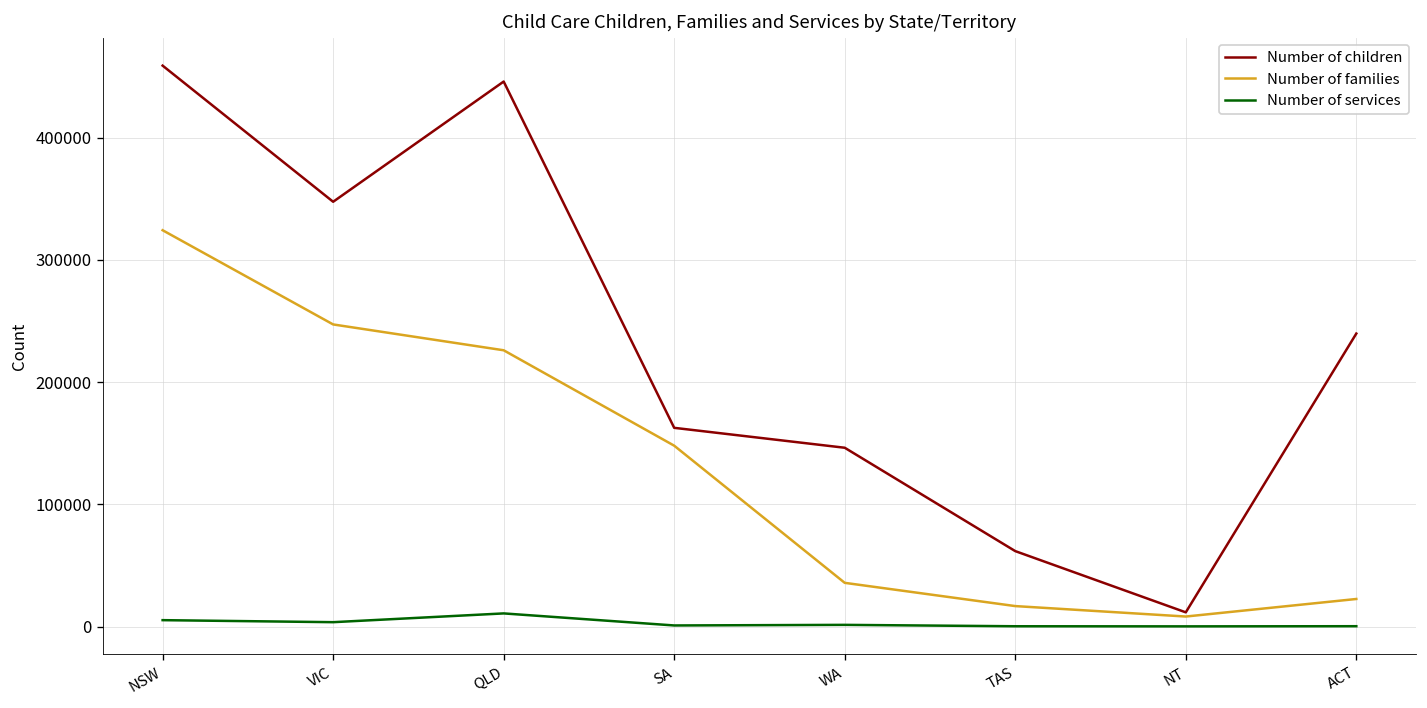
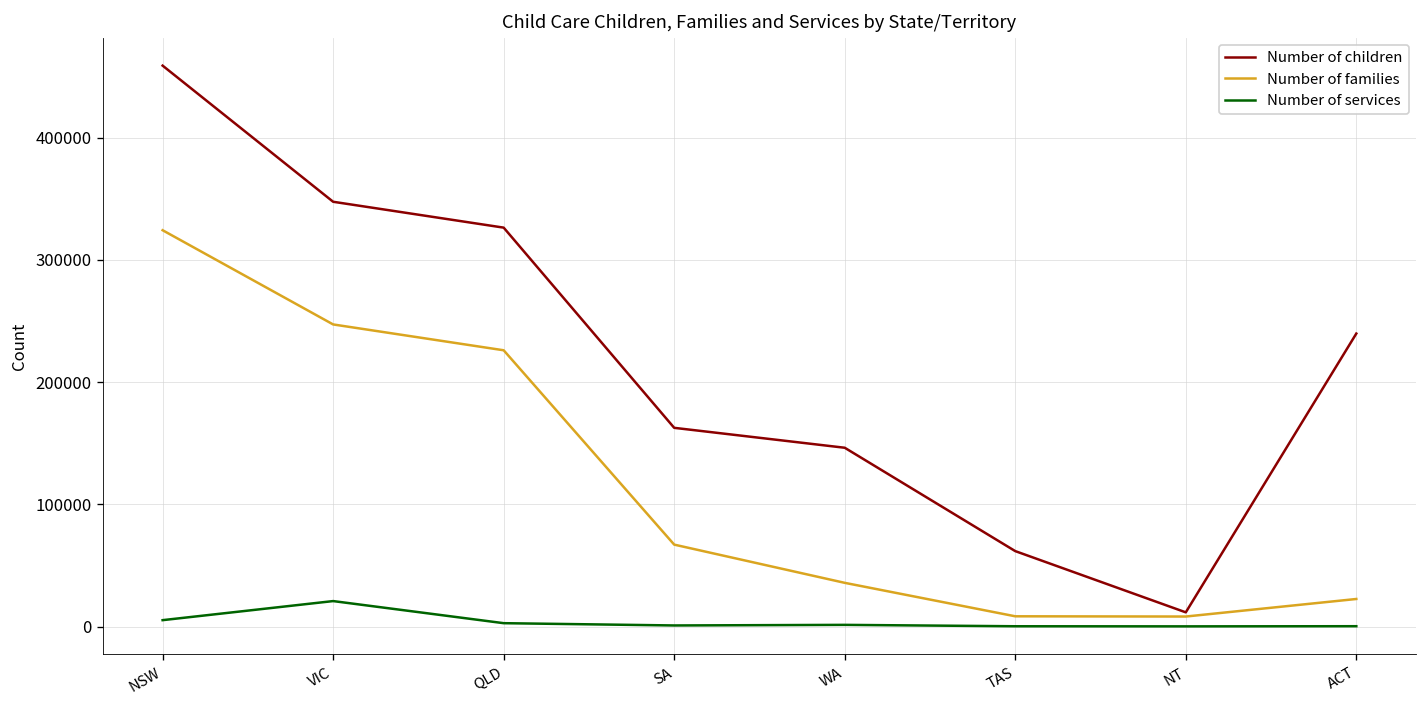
Number of services, VIC: 4000 -> 21000
Number of children, QLD: 446000 -> 326000
Number of services, QLD: 11000 -> 3000
Number of families, SA: 148000 -> 67000
Number of families, TAS: 17000 -> 8000
